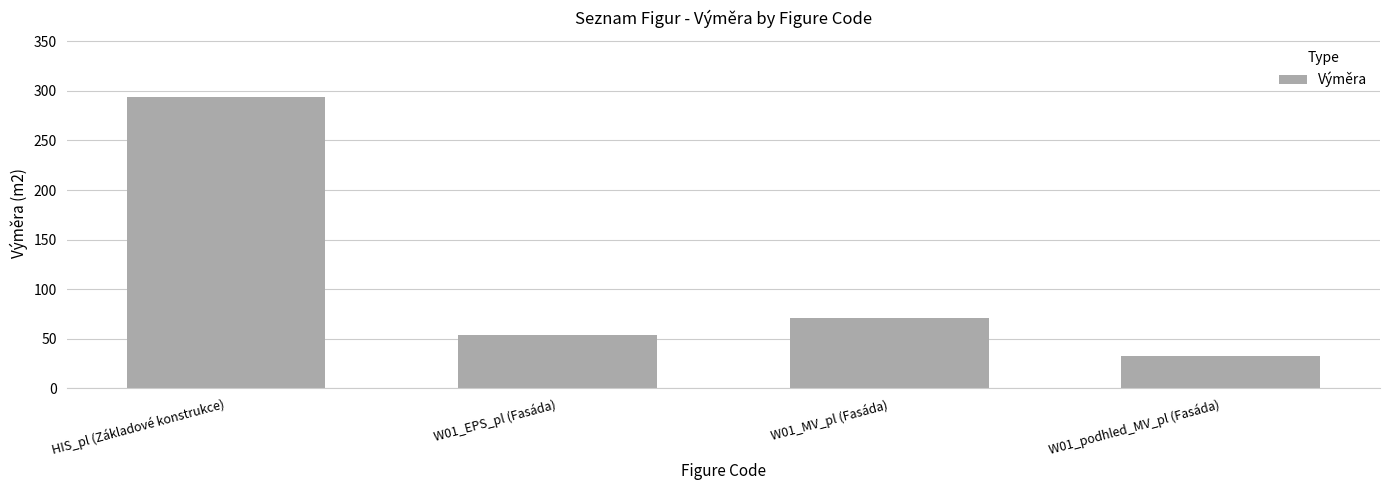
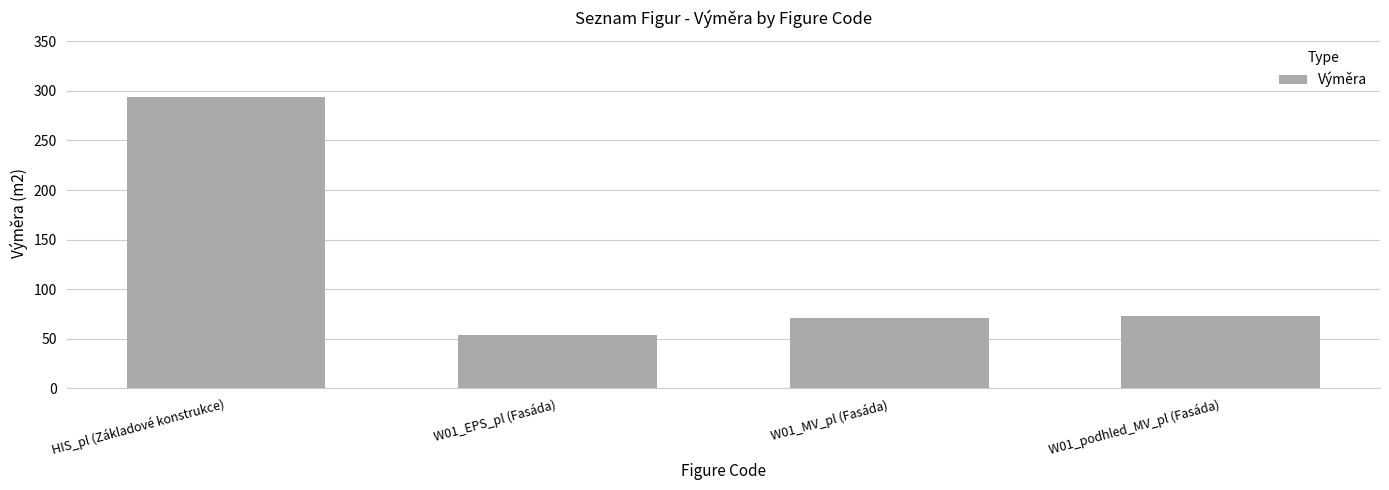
W01_podhled_MV_pl (Fasáda): 30 -> 70
